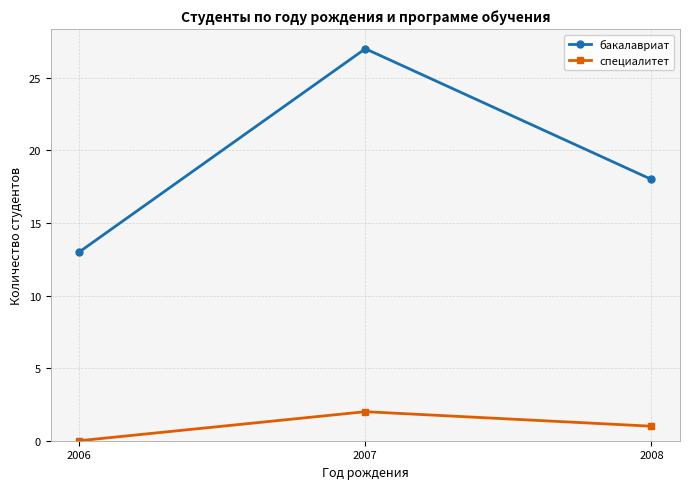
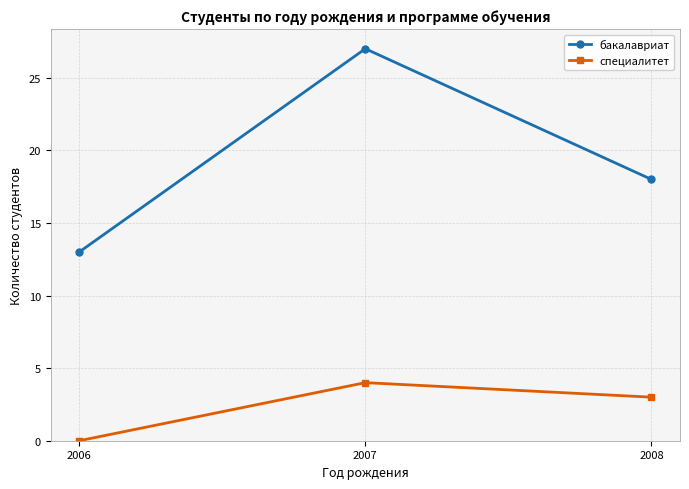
специалитет, 2007: 2 -> 4
специалитет, 2008: 1 -> 3
